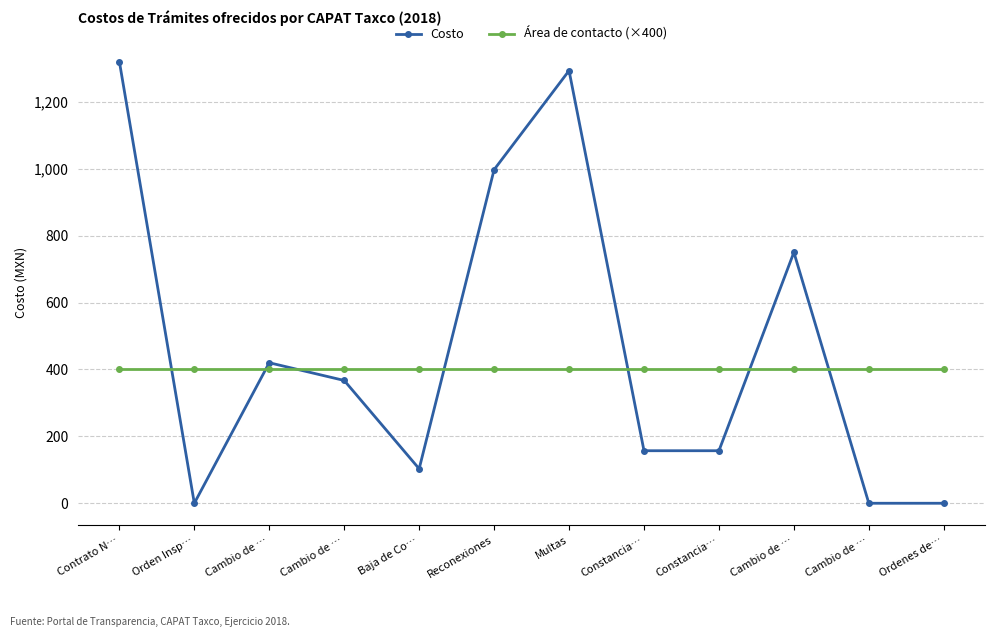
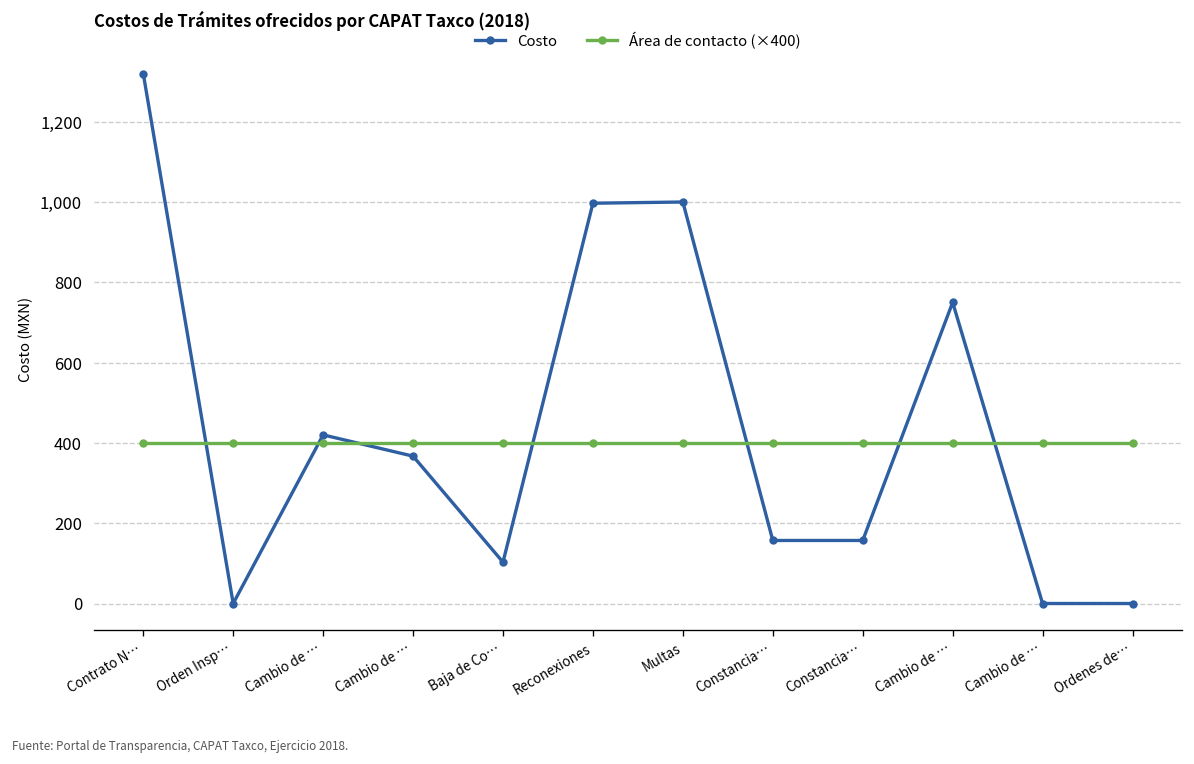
Costo, Multas: 1,290 -> 1,000
